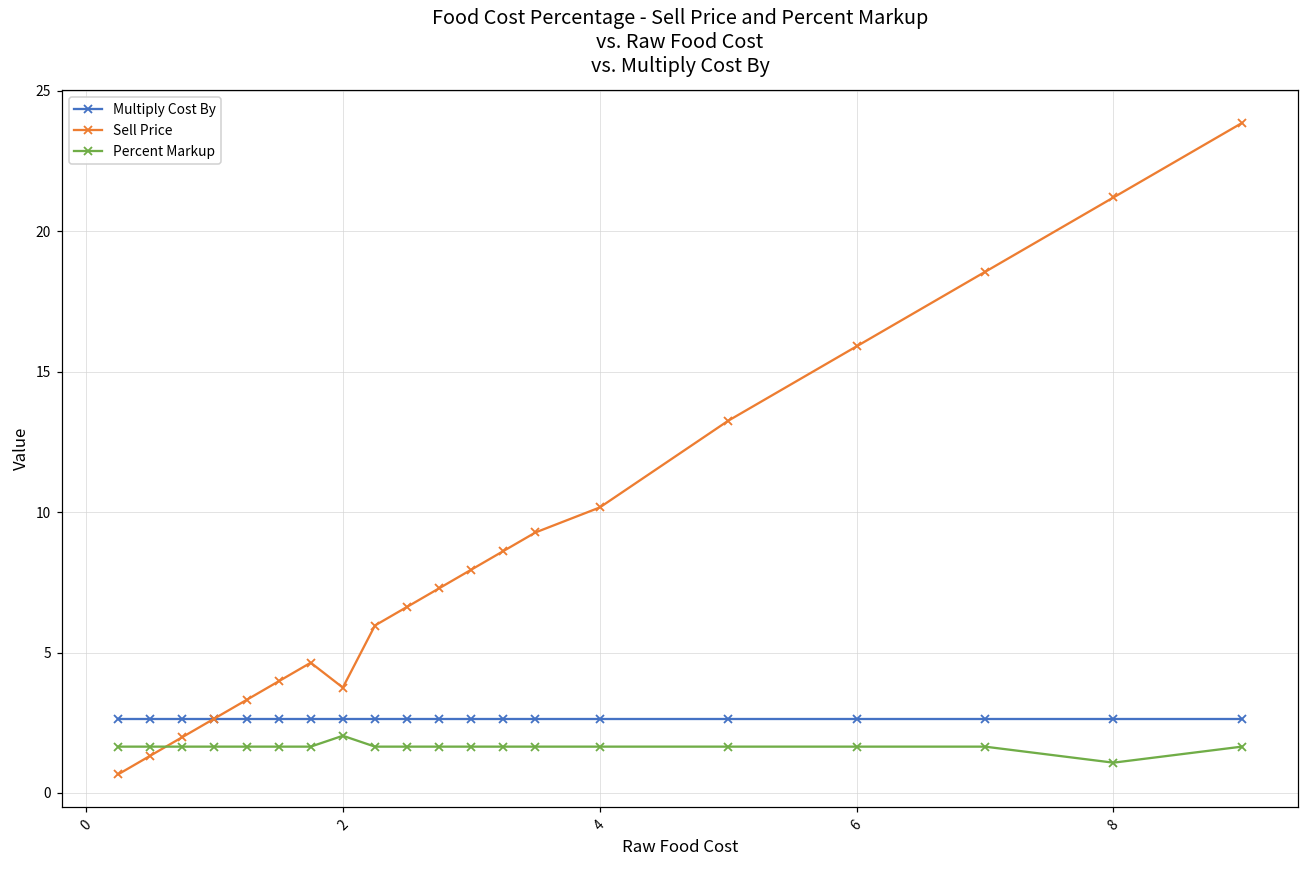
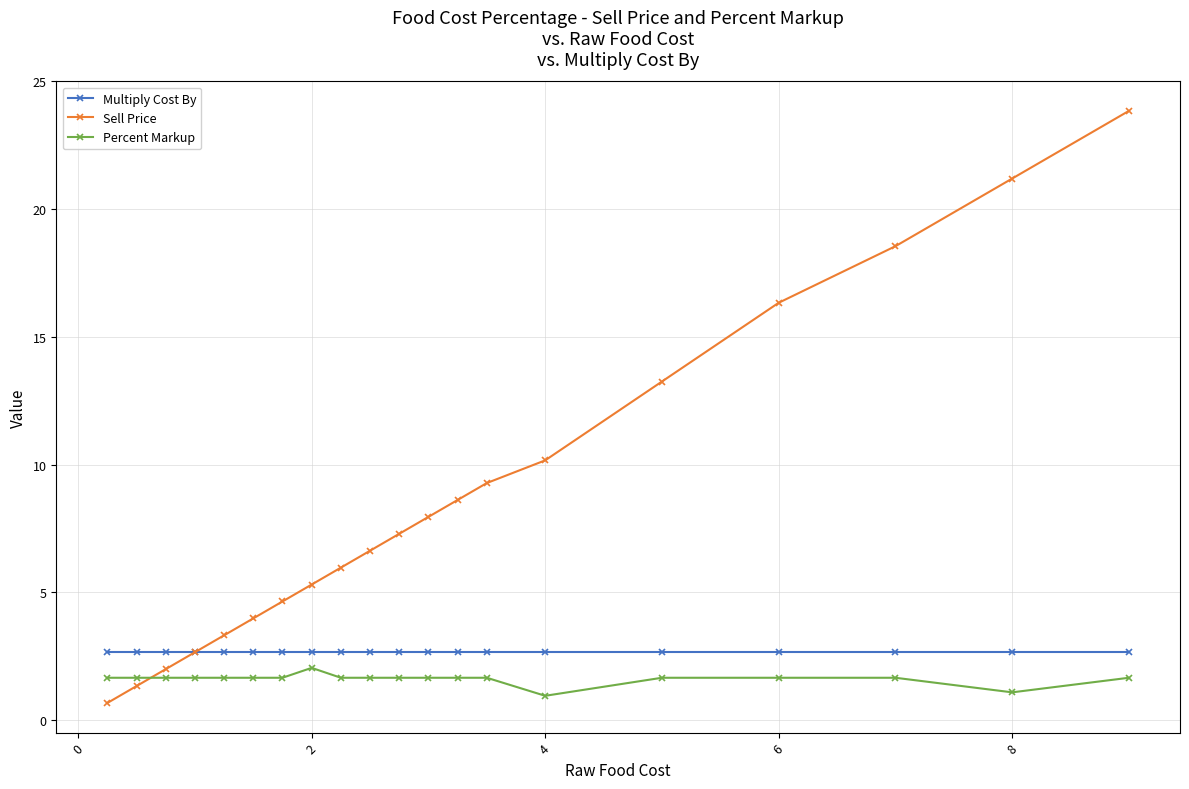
Sell Price, 2: 3.8 -> 5.3
Percent Markup, 4: 1.6 -> 0.9
Sell Price, 6: 15.9 -> 16.3
